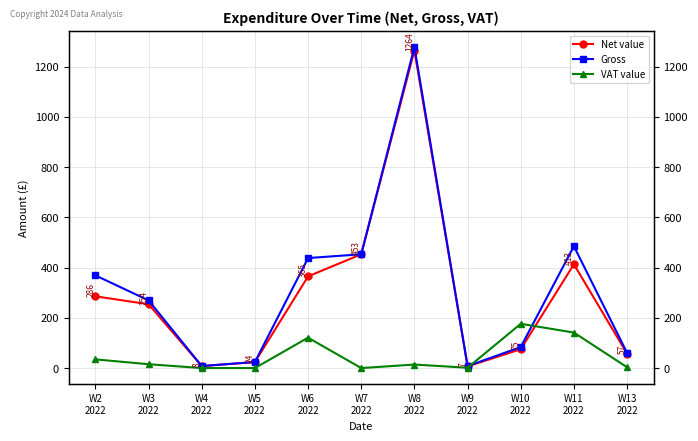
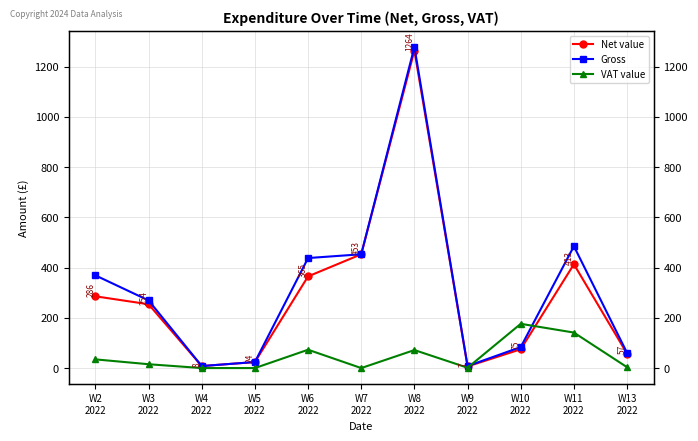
VAT value, W6 2022: 120 -> 70
VAT value, W8 2022: 10 -> 70
